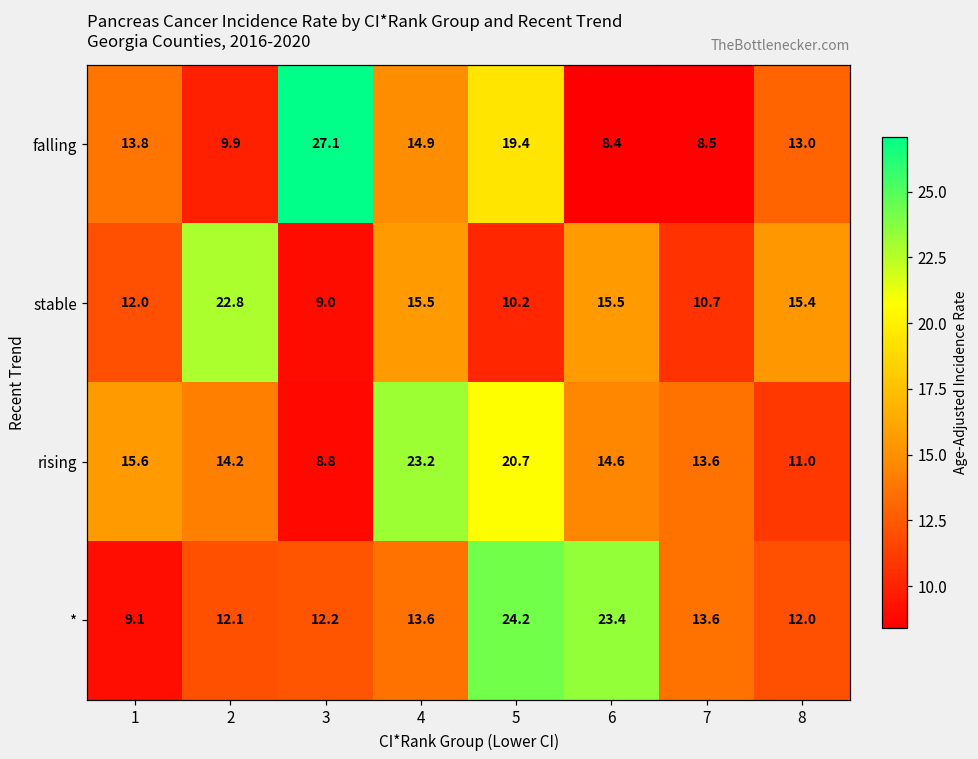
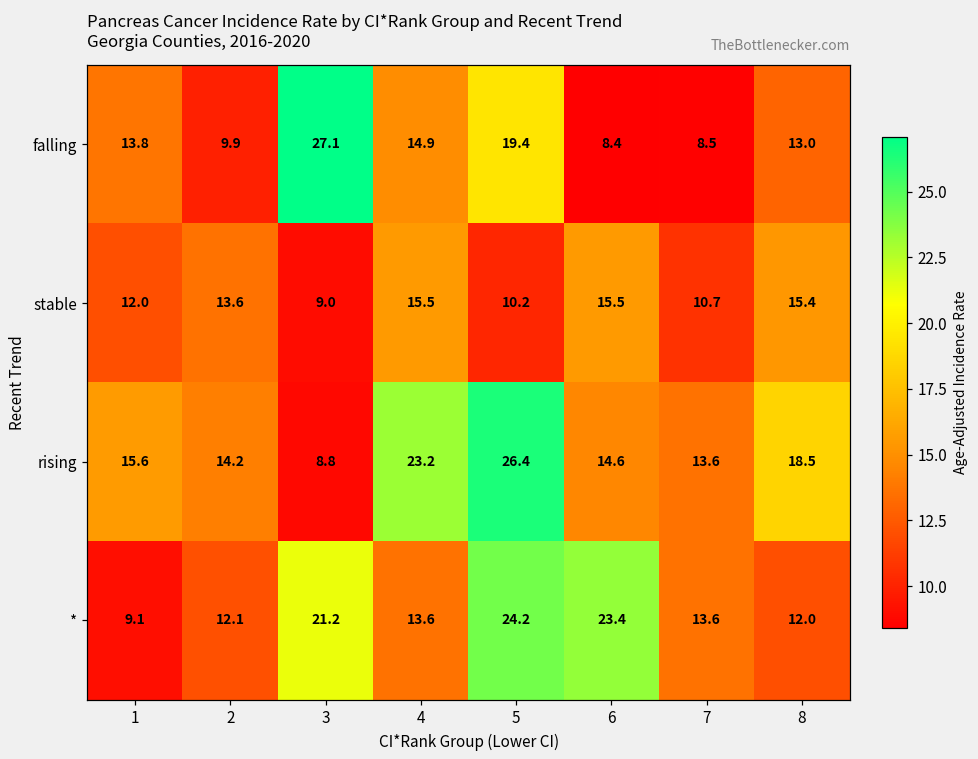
stable, 2: 22.8 -> 13.6
rising, 5: 20.7 -> 26.4
rising, 8: 11.0 -> 18.5
*, 3: 12.2 -> 21.2
